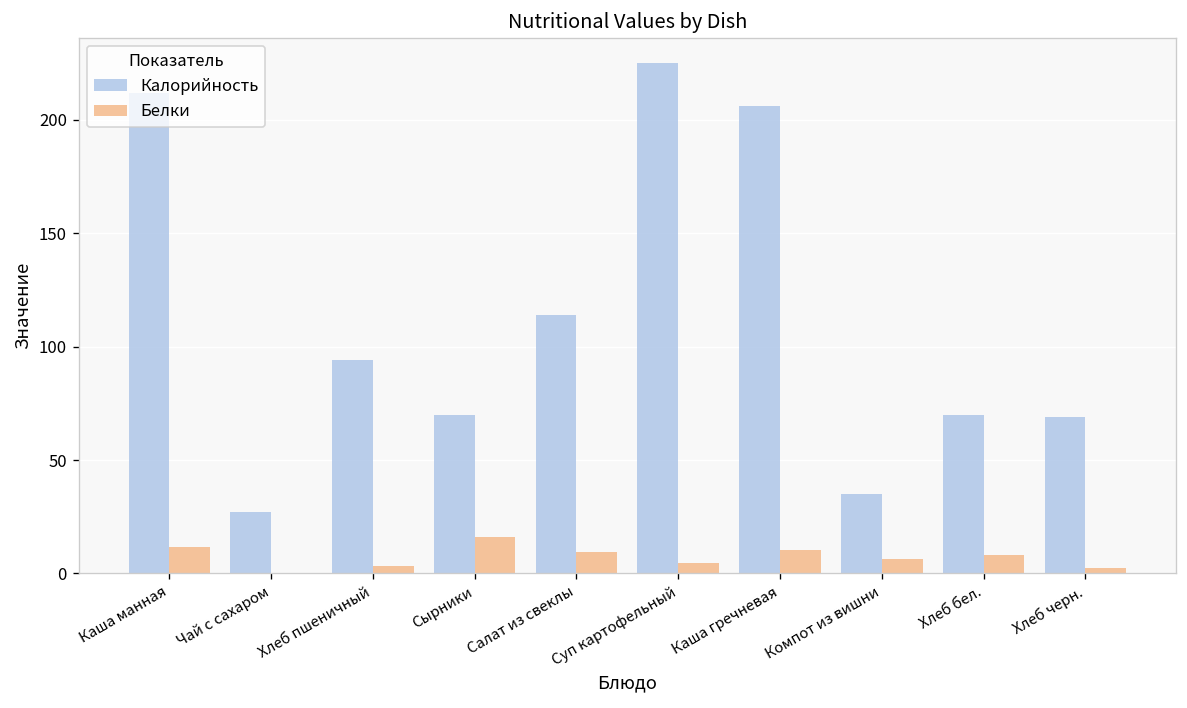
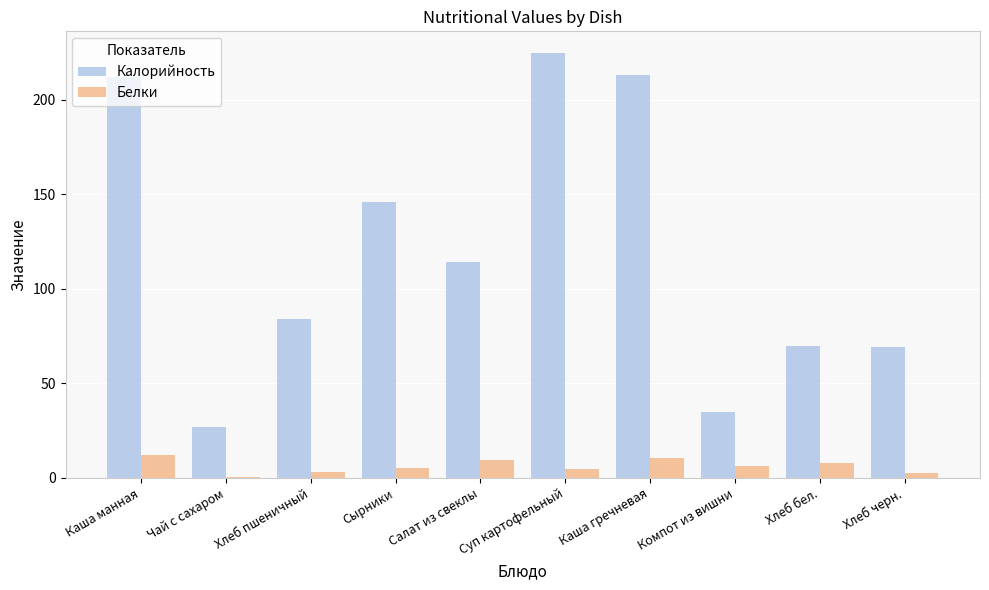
Калорийность, Хлеб пшеничный: 94 -> 84
Калорийность, Сырники: 70 -> 146
Белки, Сырники: 16 -> 5
Калорийность, Каша гречневая: 206 -> 213
